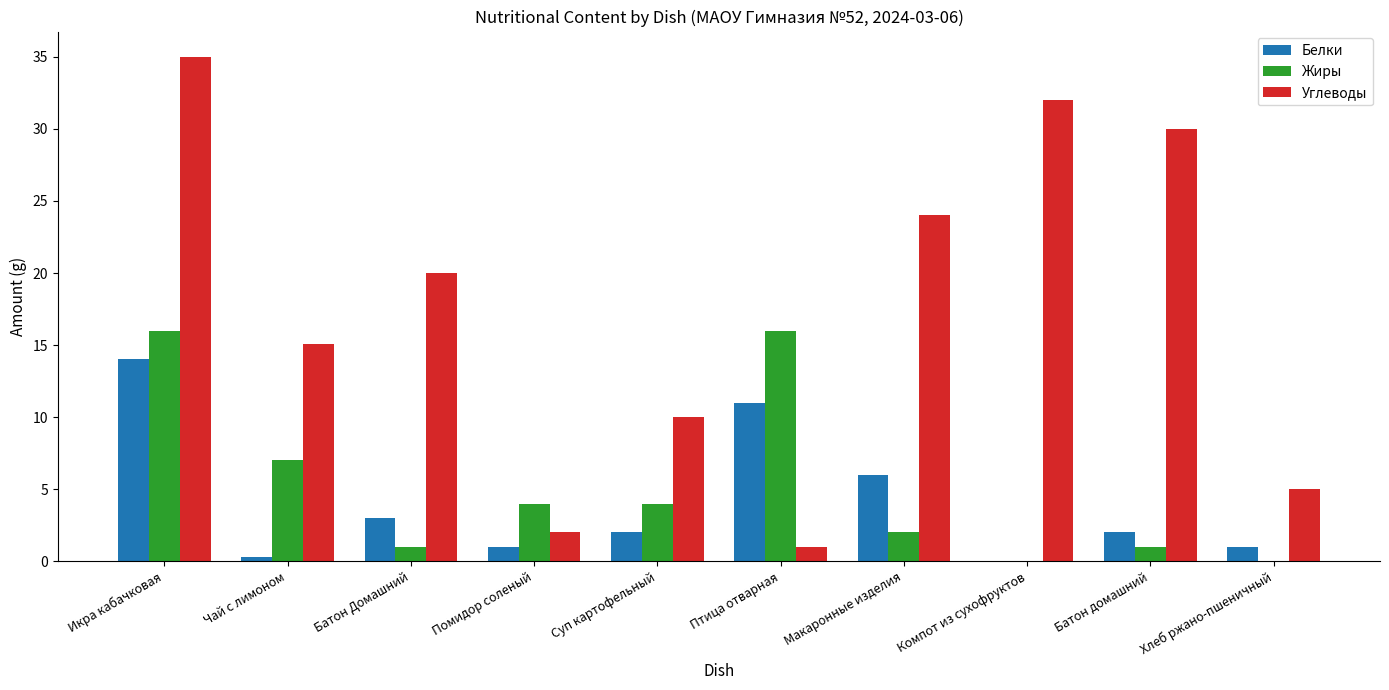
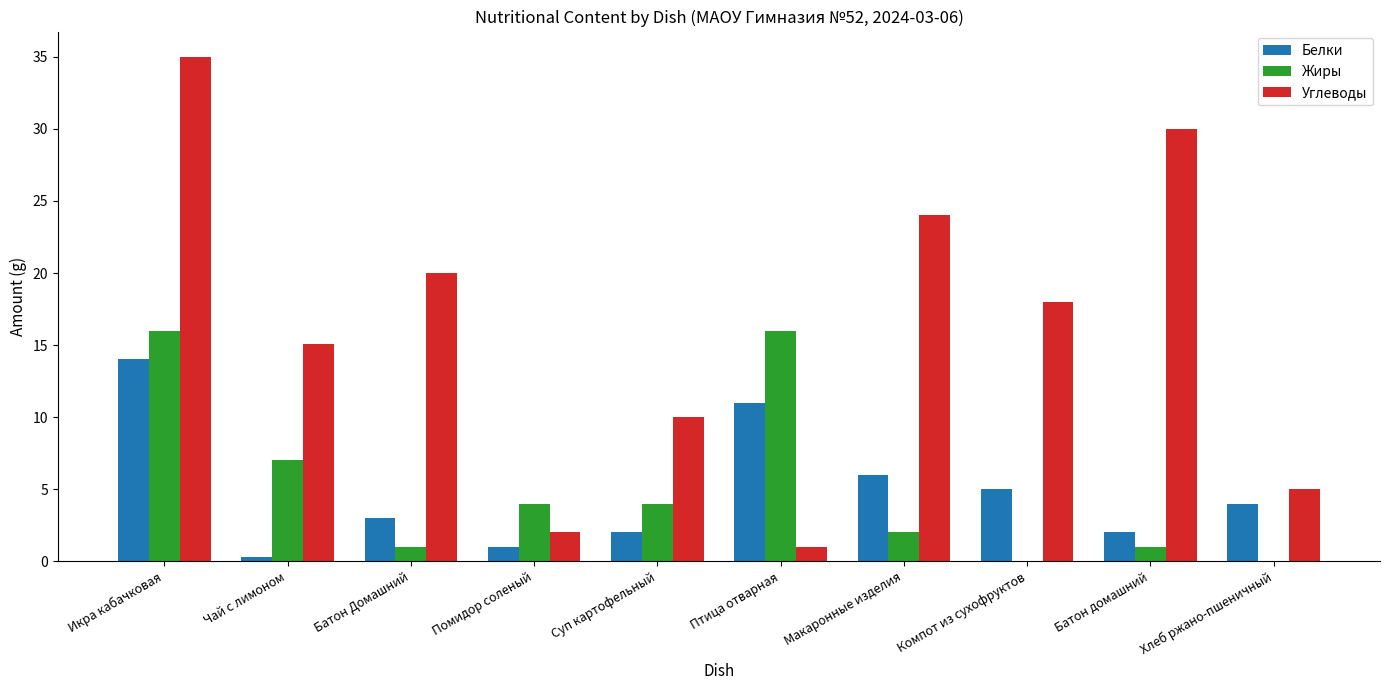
Белки, Компот из сухофруктов: 0 -> 5
Углеводы, Компот из сухофруктов: 32 -> 18
Белки, Хлеб ржано-пшеничный: 1 -> 4
